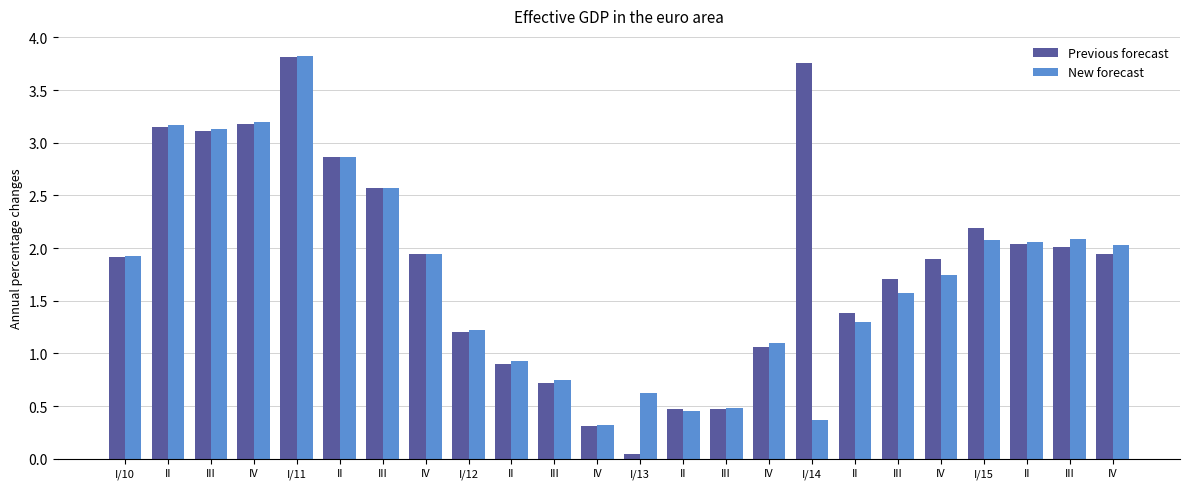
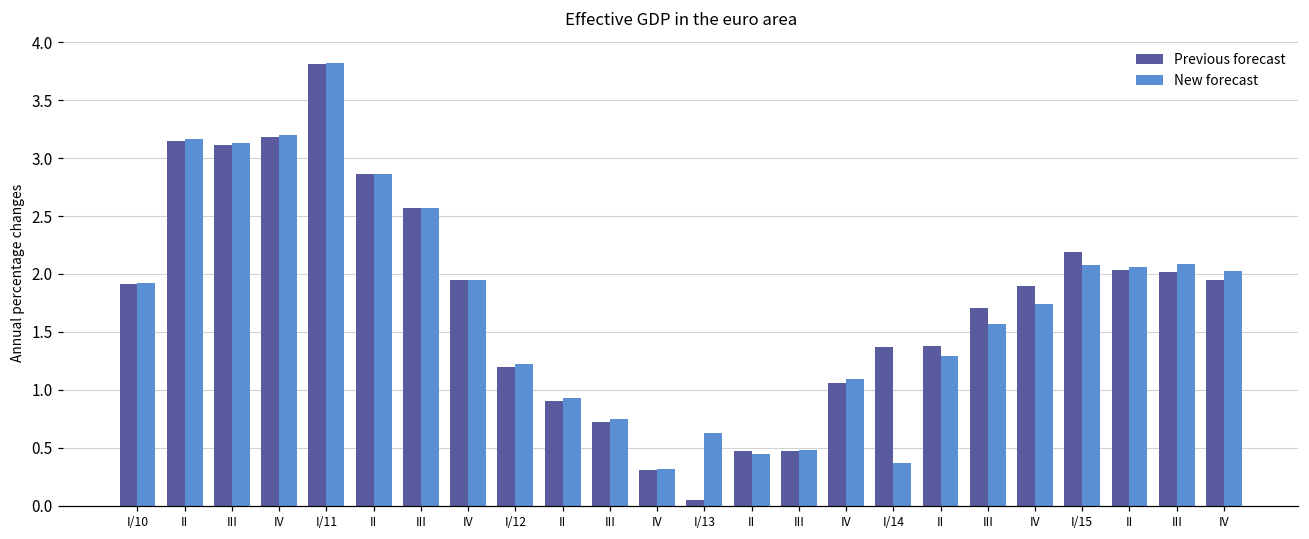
Previous forecast, I/14: 3.76 -> 1.37
